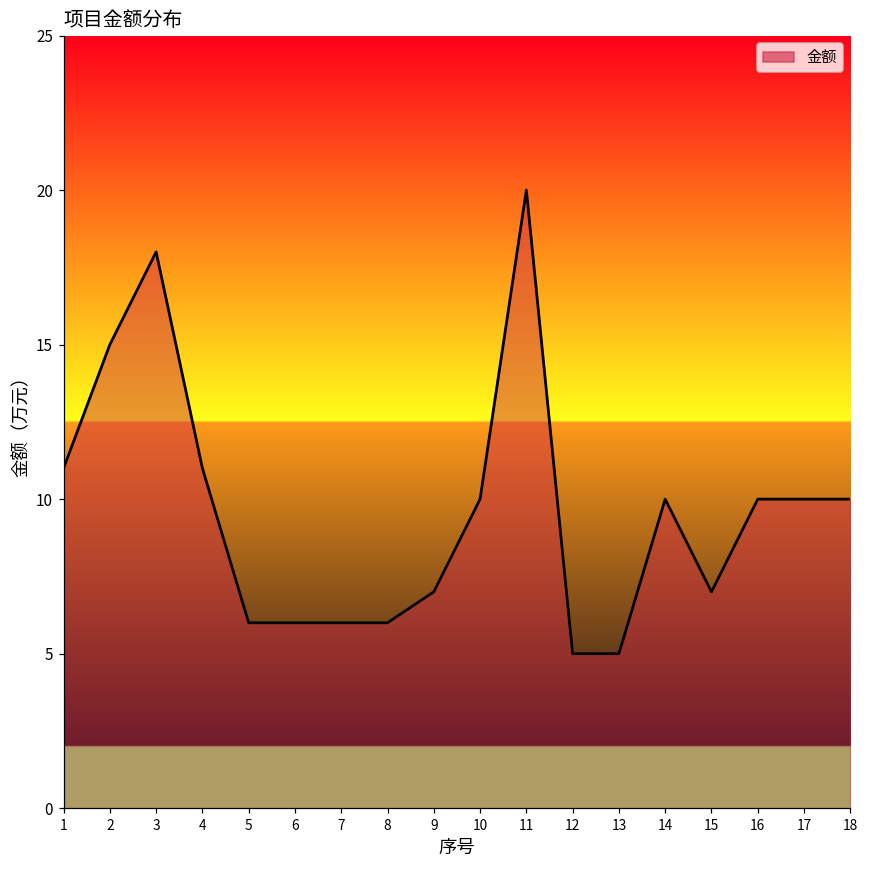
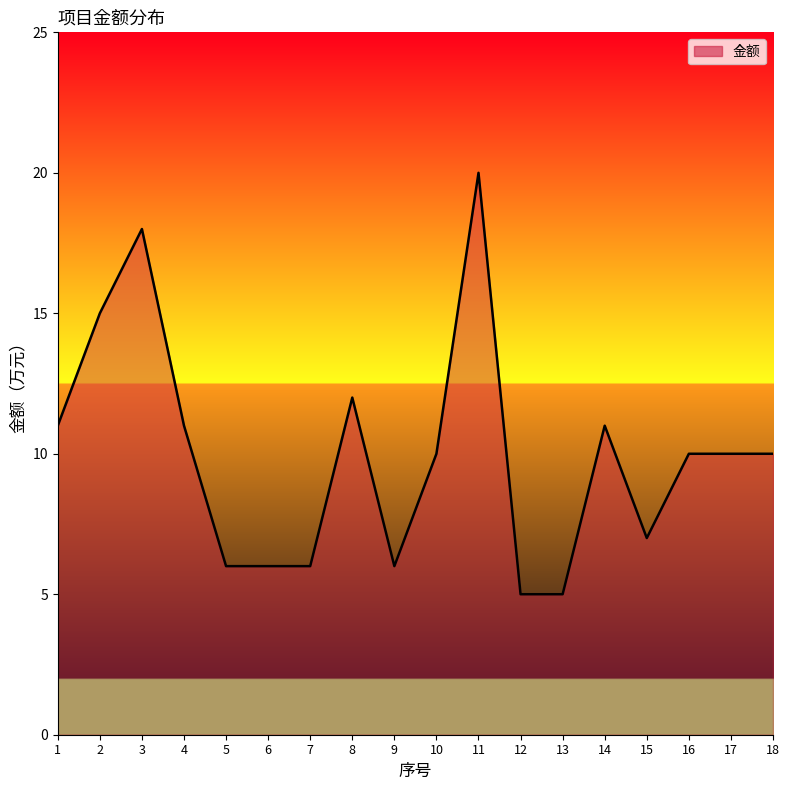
8: 6 -> 12
9: 7 -> 6
14: 10 -> 11
